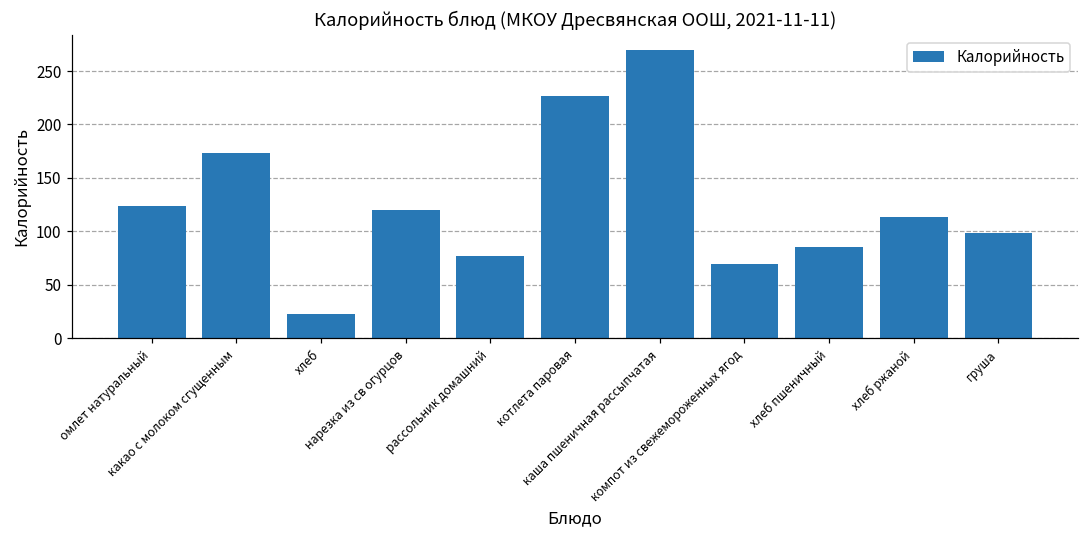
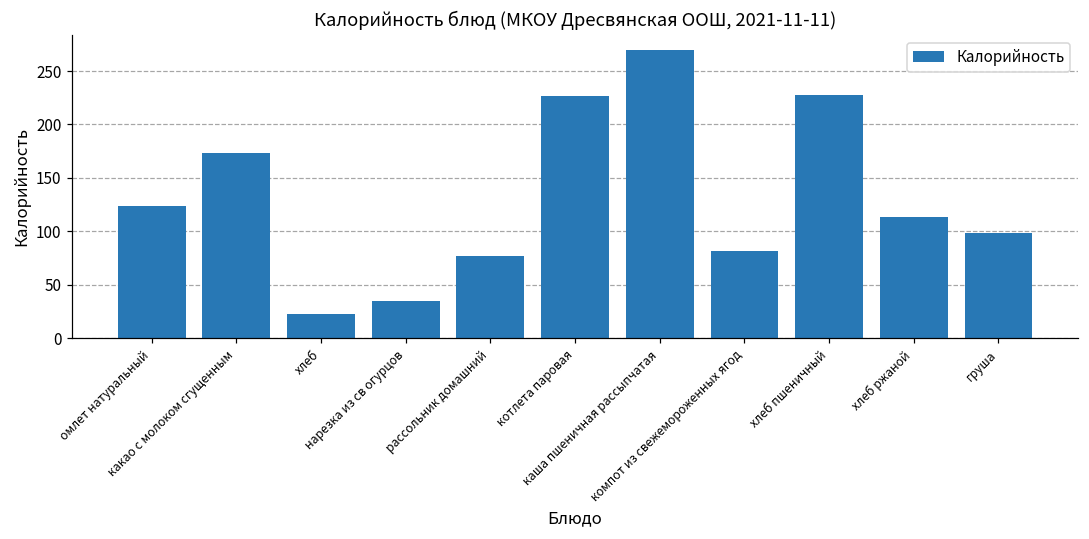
нарезка из св огурцов: 120 -> 40
компот из свежемороженных ягод: 70 -> 80
хлеб пшеничный: 90 -> 230
